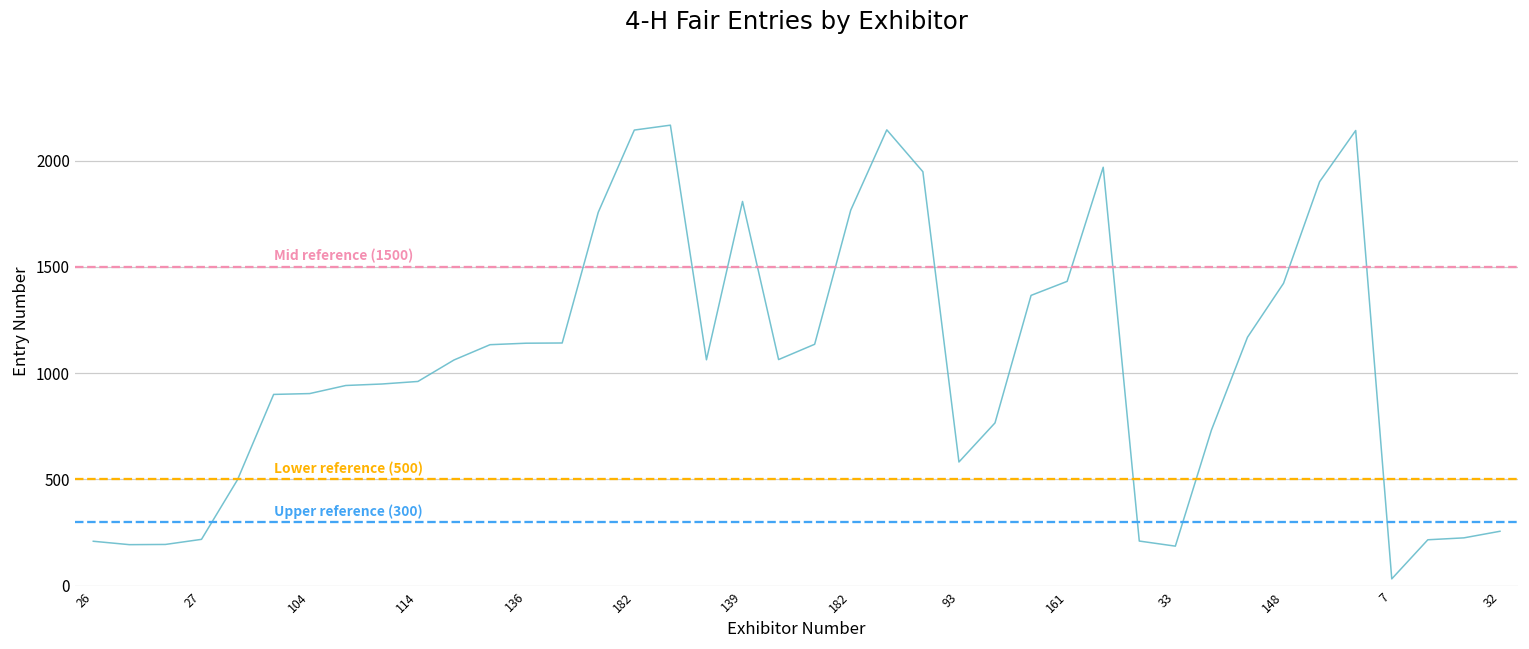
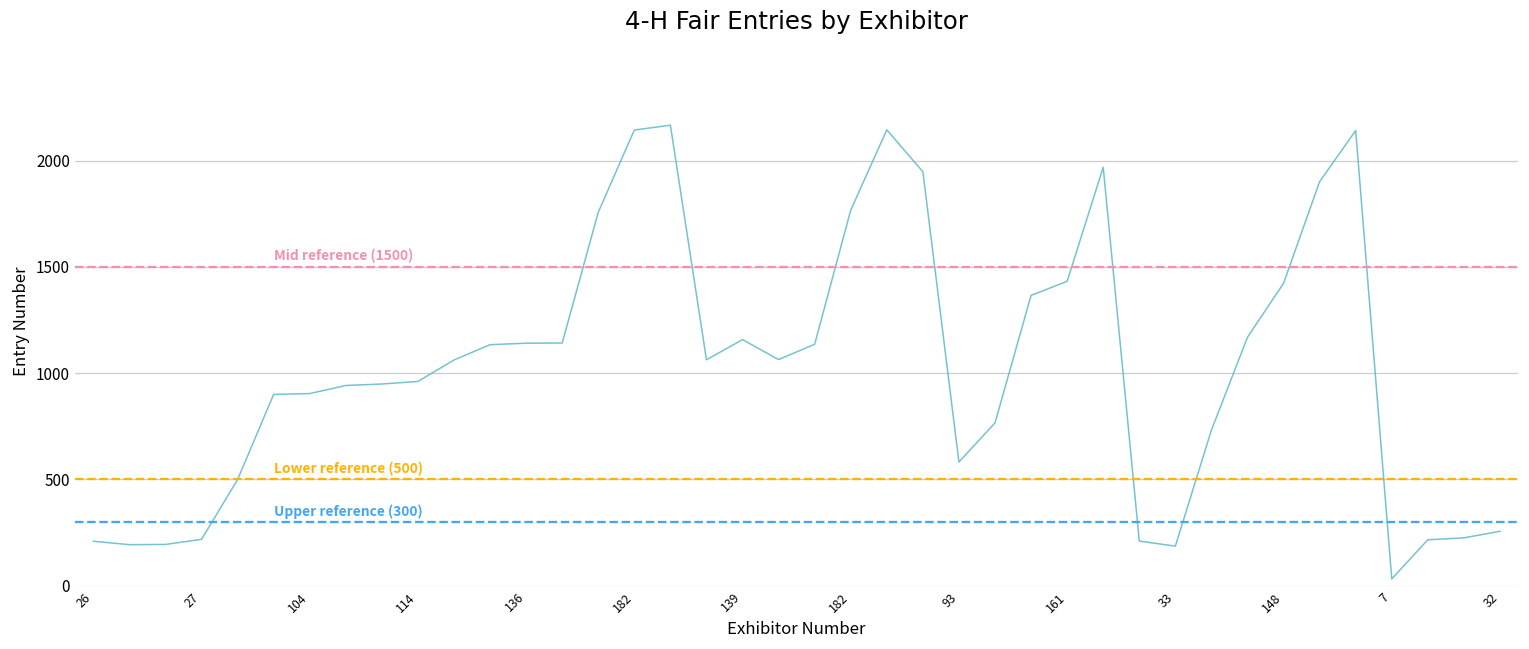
139: 1810 -> 1160
